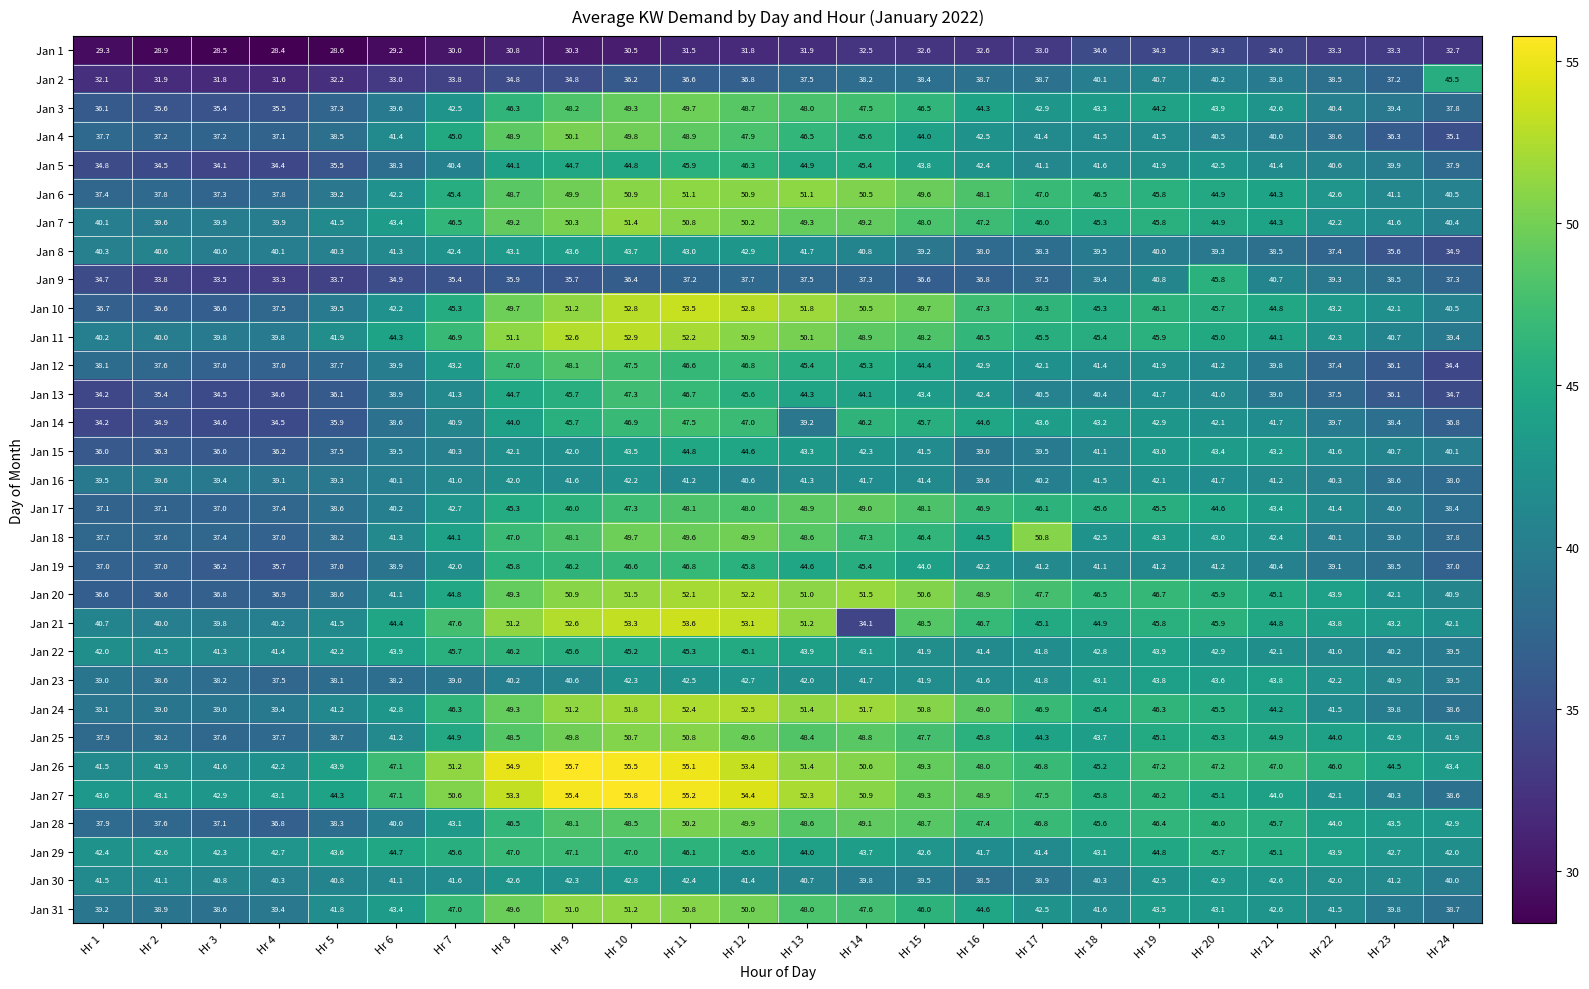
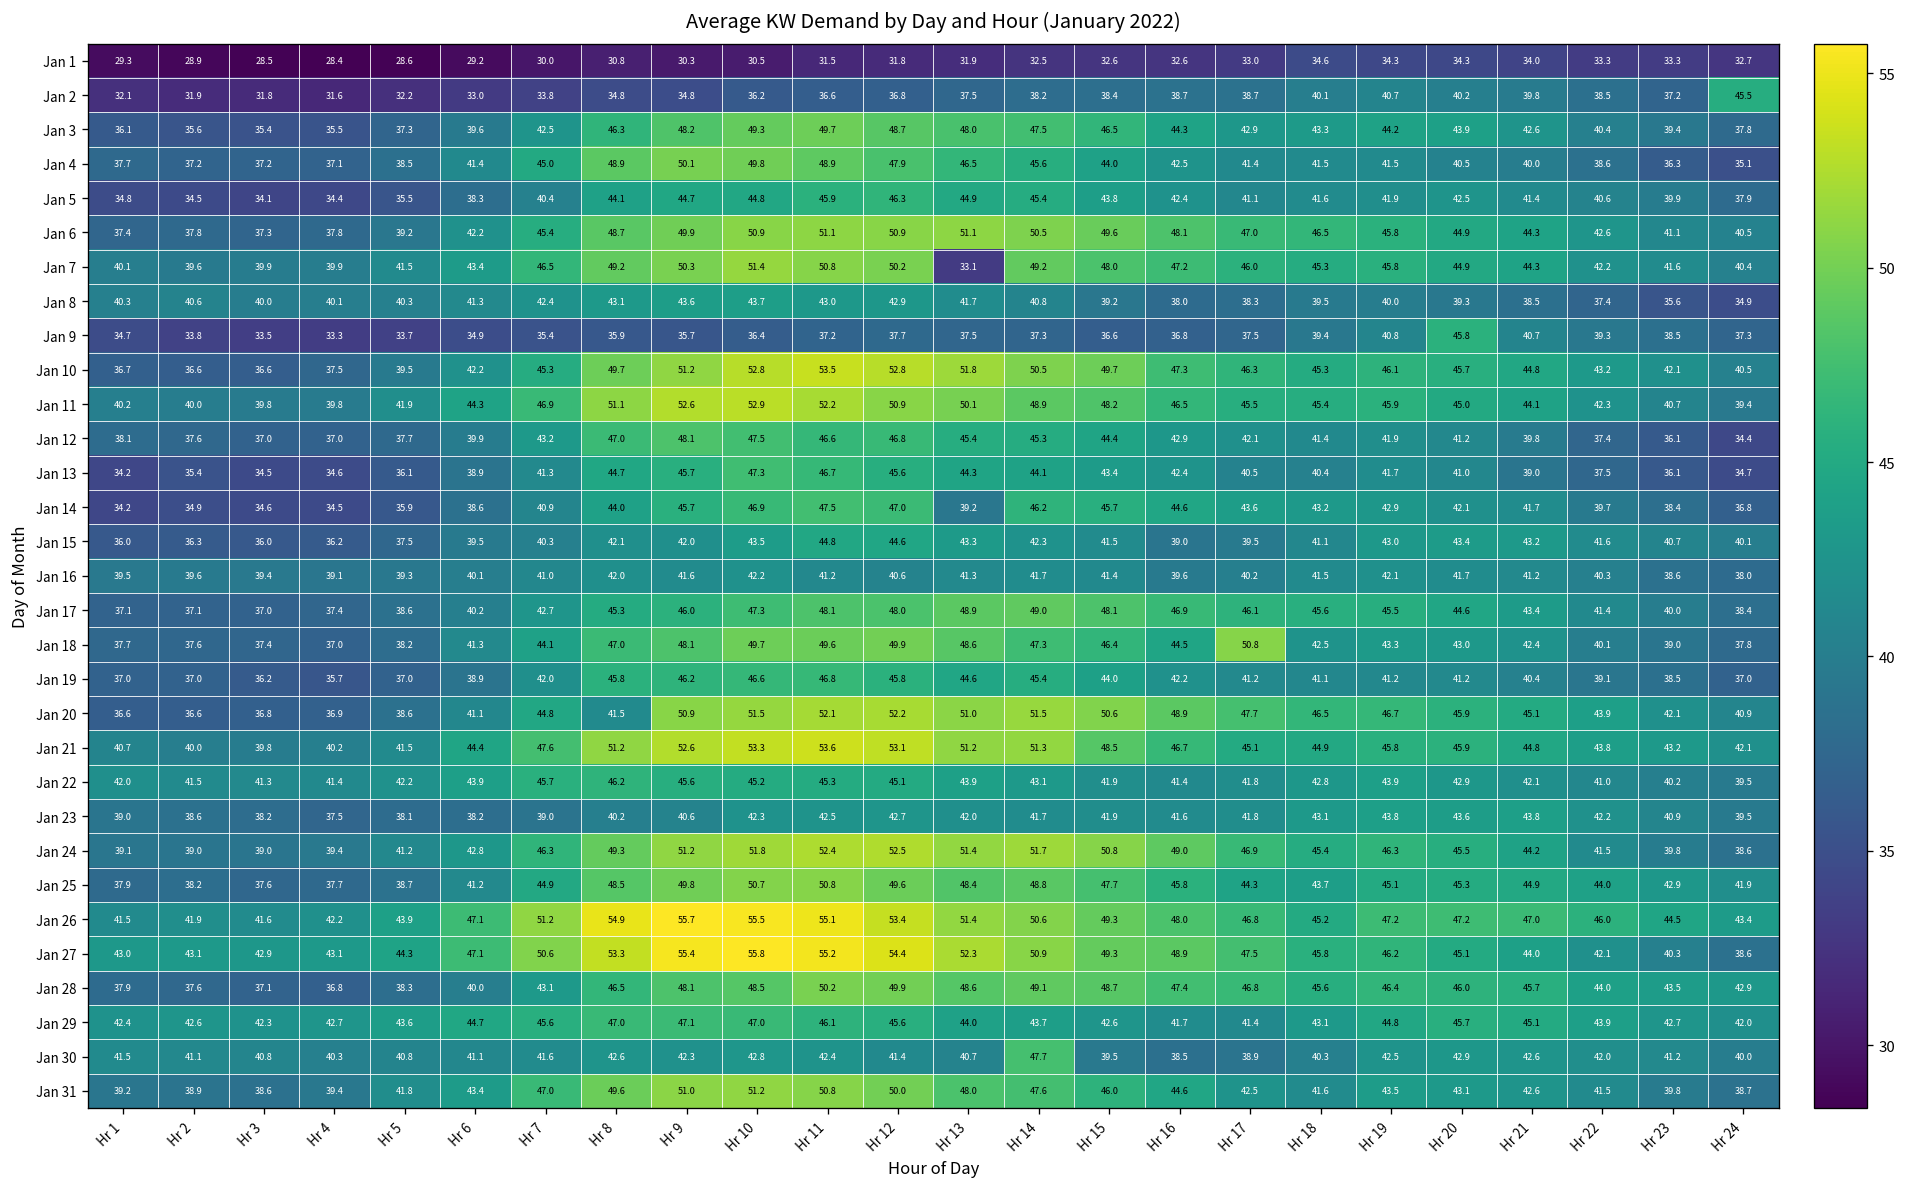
Jan 7, Hr 13: 49.3 -> 33.1
Jan 20, Hr 8: 49.3 -> 41.5
Jan 21, Hr 14: 34.1 -> 51.3
Jan 30, Hr 14: 39.8 -> 47.7
